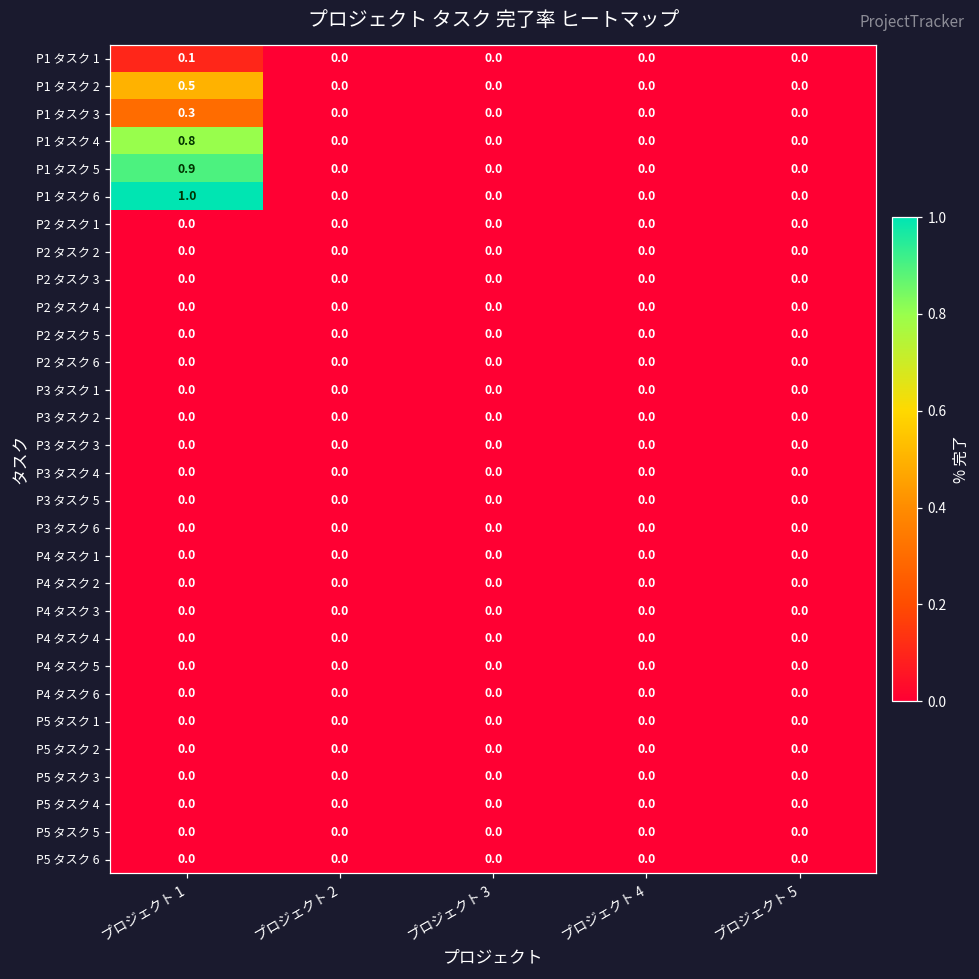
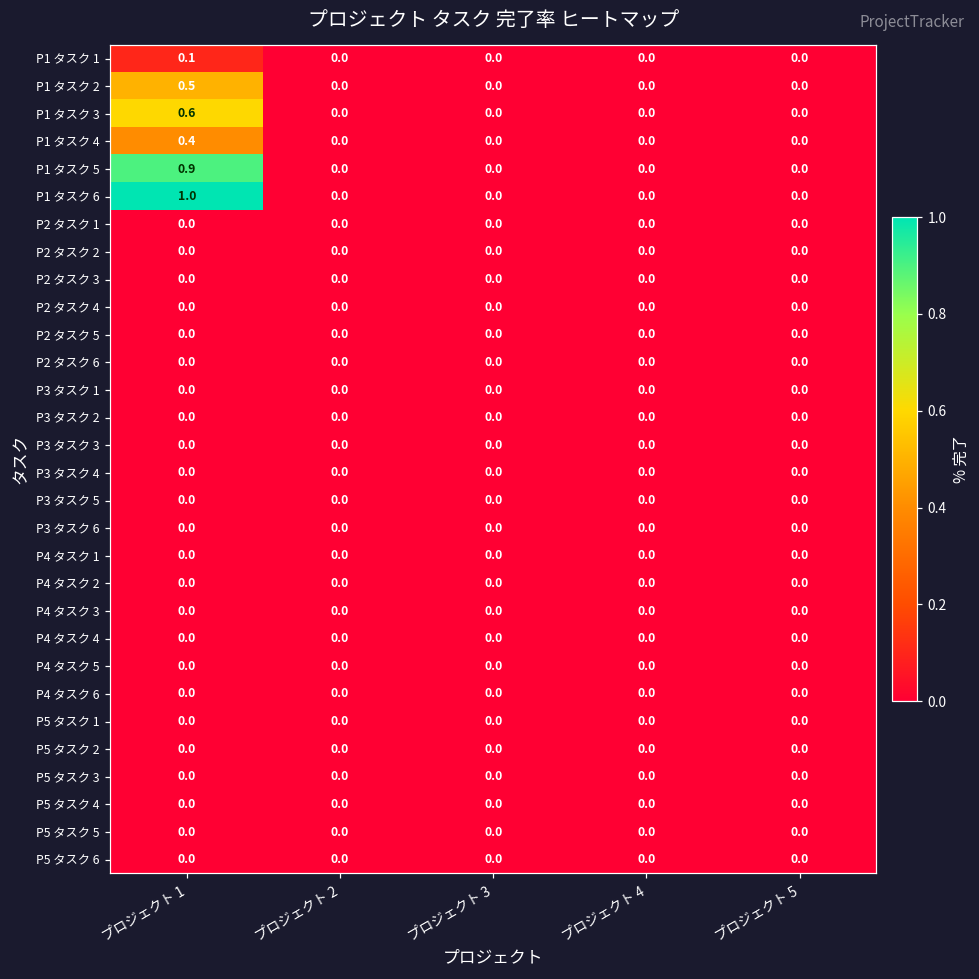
P1 タスク 3, プロジェクト 1: 0.3 -> 0.6
P1 タスク 4, プロジェクト 1: 0.8 -> 0.4
